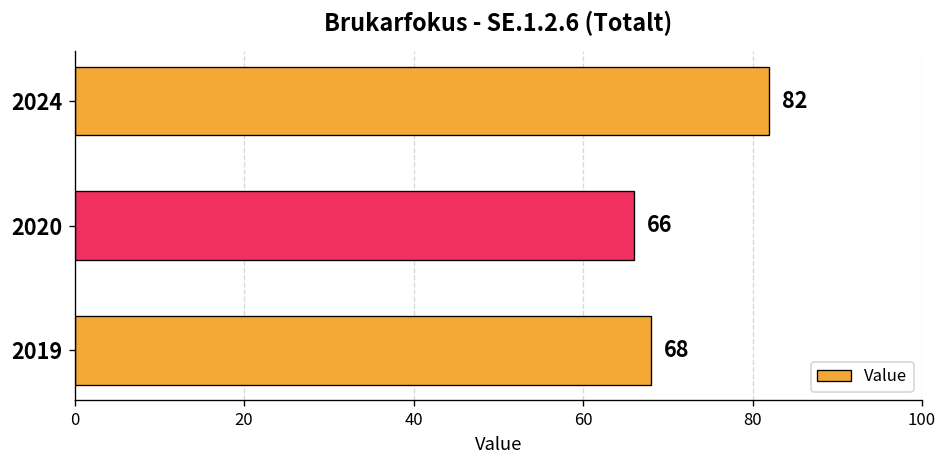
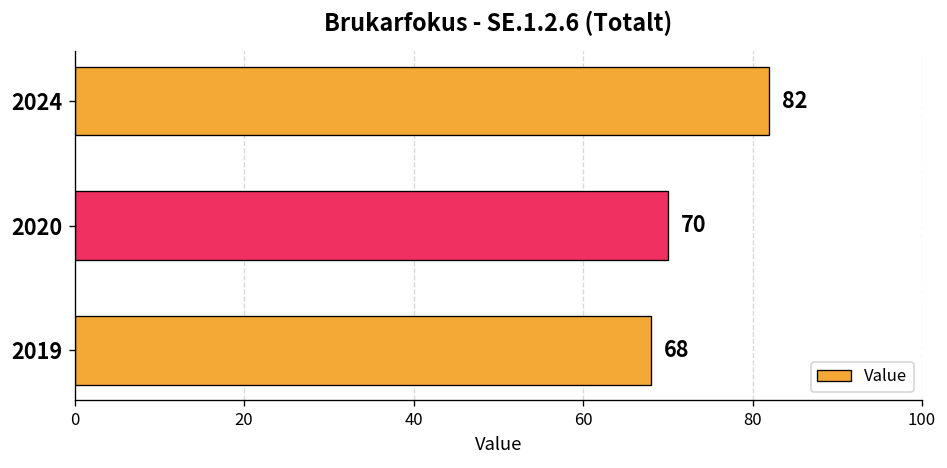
2020: 66 -> 70
